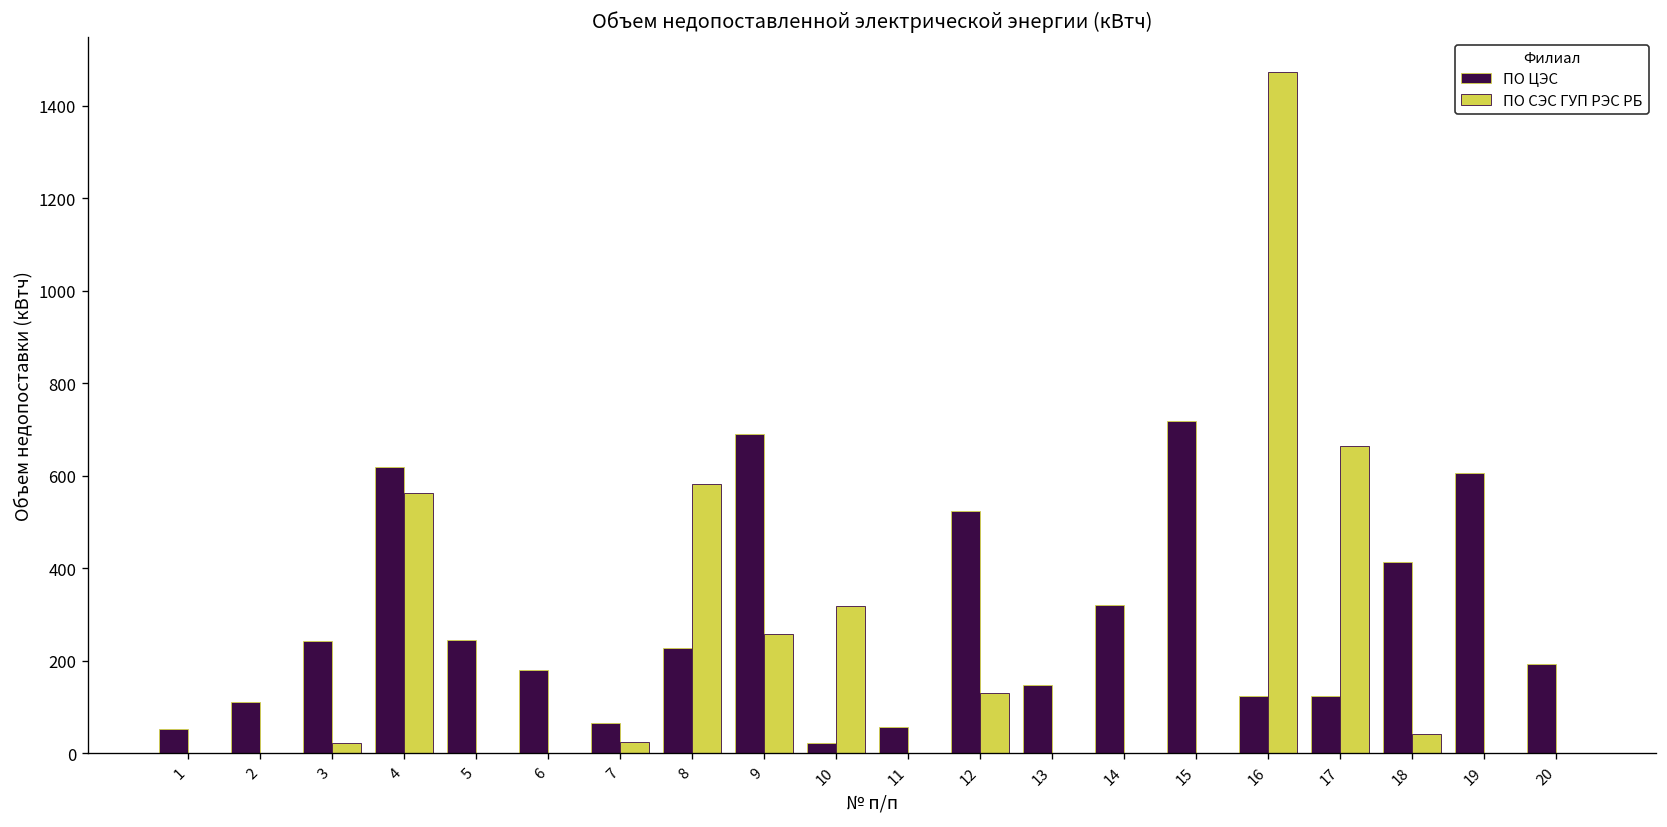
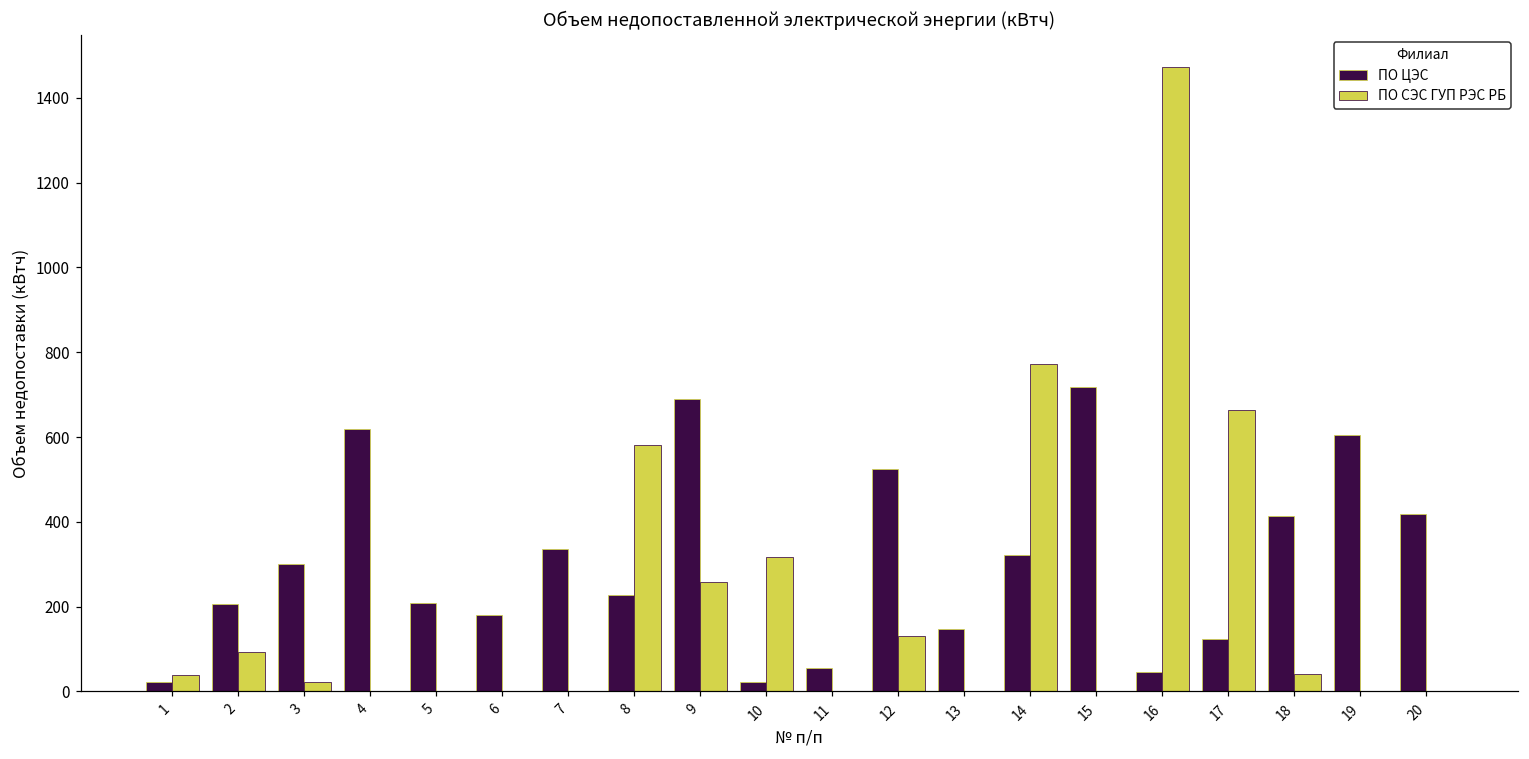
ПО ЦЭС, 1: 50 -> 20
ПО СЭС ГУП РЭС РБ, 1: 0 -> 40
ПО ЦЭС, 2: 110 -> 210
ПО СЭС ГУП РЭС РБ, 2: 0 -> 90
ПО ЦЭС, 3: 240 -> 300
ПО СЭС ГУП РЭС РБ, 4: 560 -> 0
ПО ЦЭС, 5: 240 -> 210
ПО ЦЭС, 7: 70 -> 340
ПО СЭС ГУП РЭС РБ, 7: 20 -> 0
ПО СЭС ГУП РЭС РБ, 14: 0 -> 770
ПО ЦЭС, 16: 120 -> 50
ПО ЦЭС, 20: 190 -> 420
